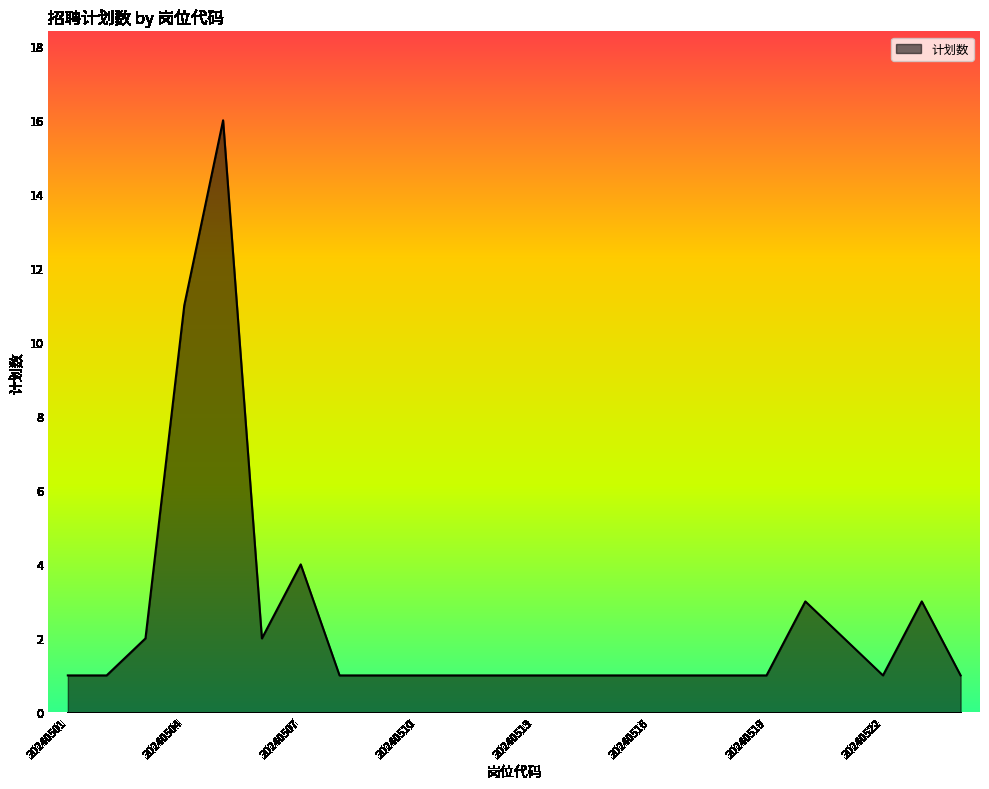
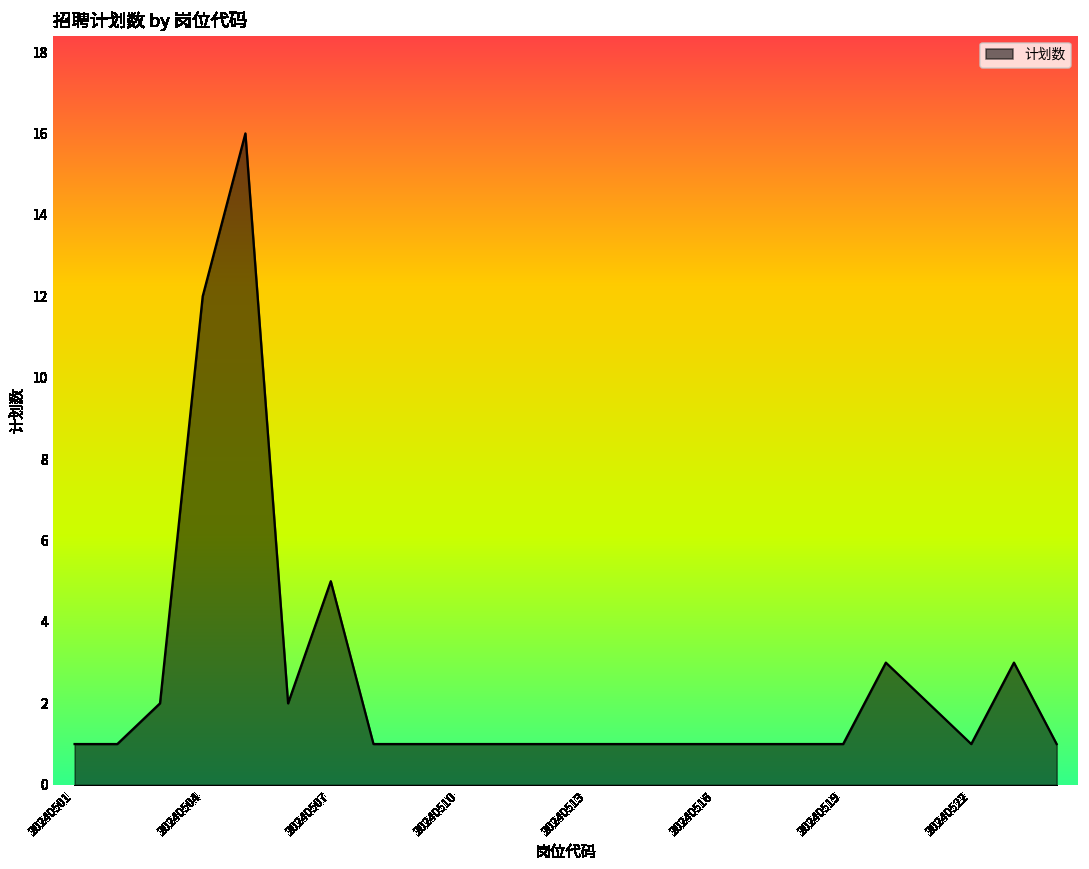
20240504: 11 -> 12
20240507: 4 -> 5
